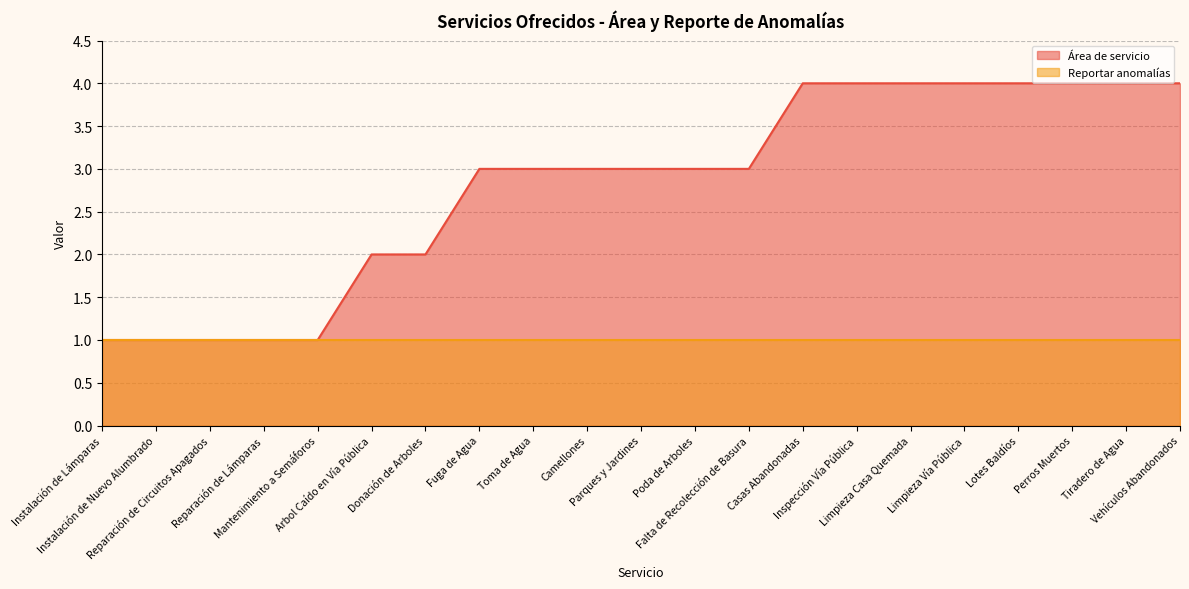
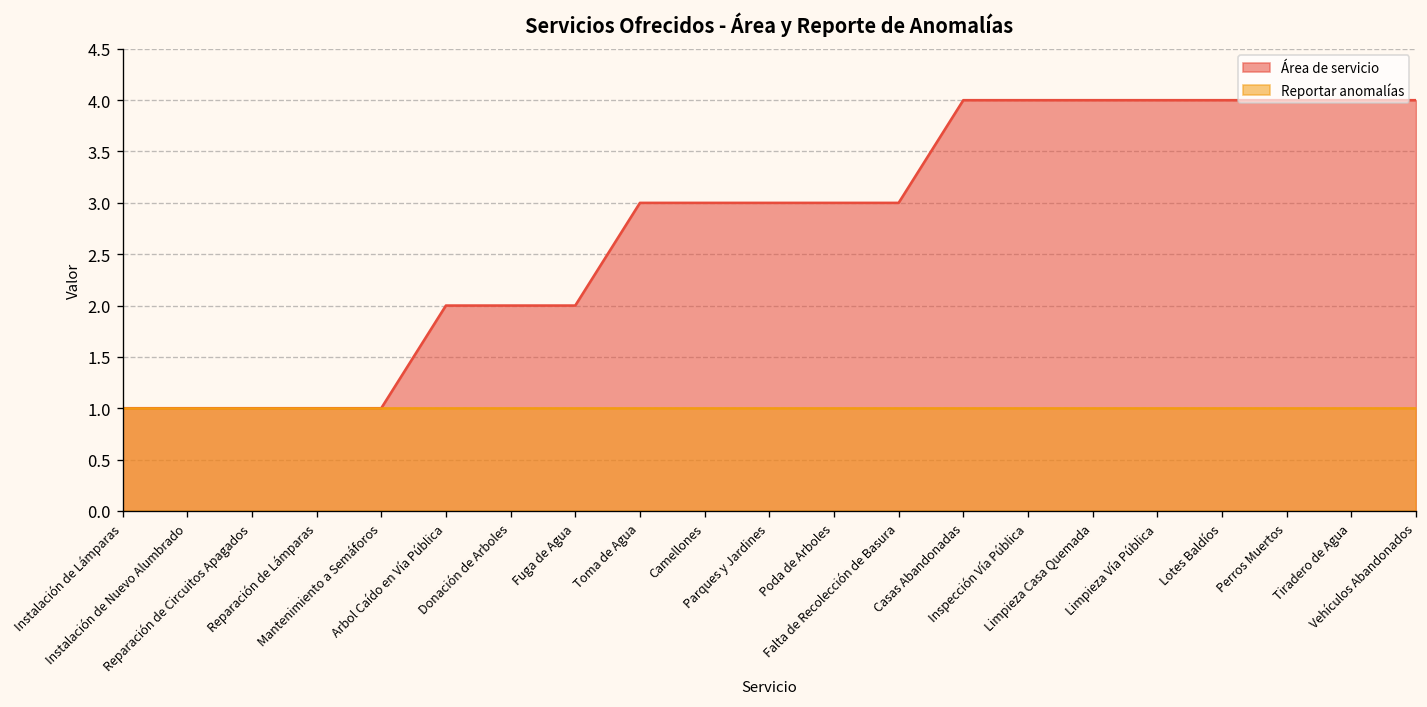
Área de servicio, Fuga de Agua: 3 -> 2
